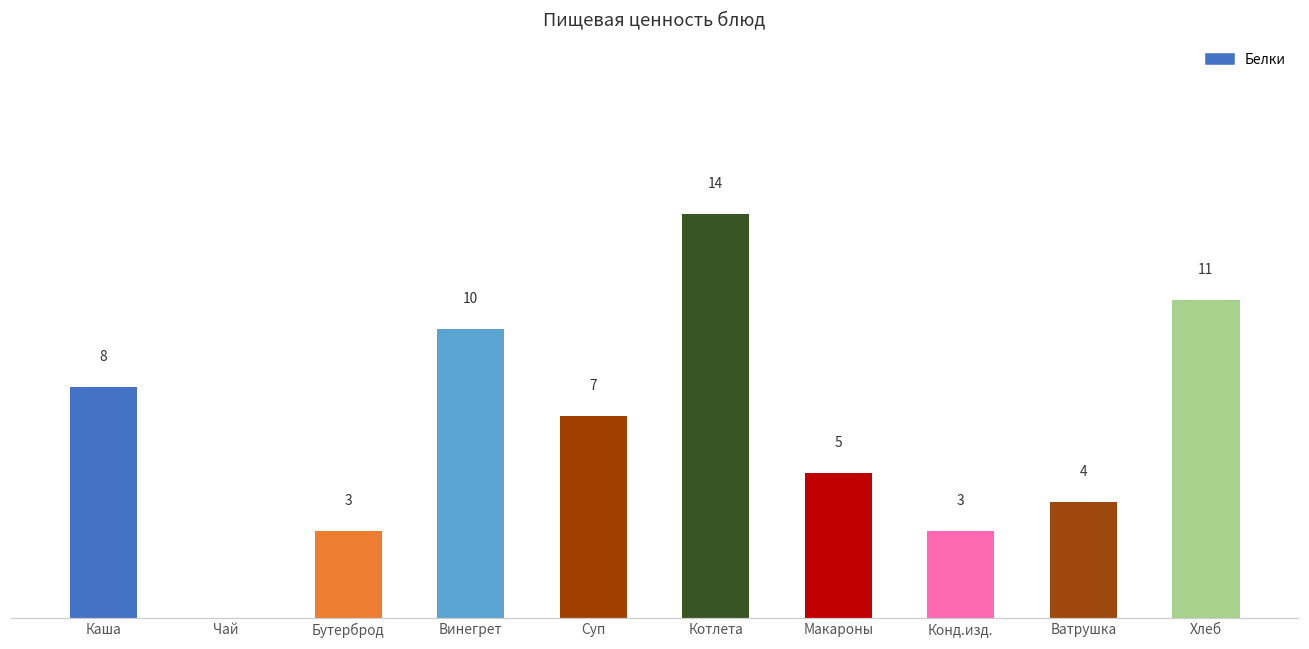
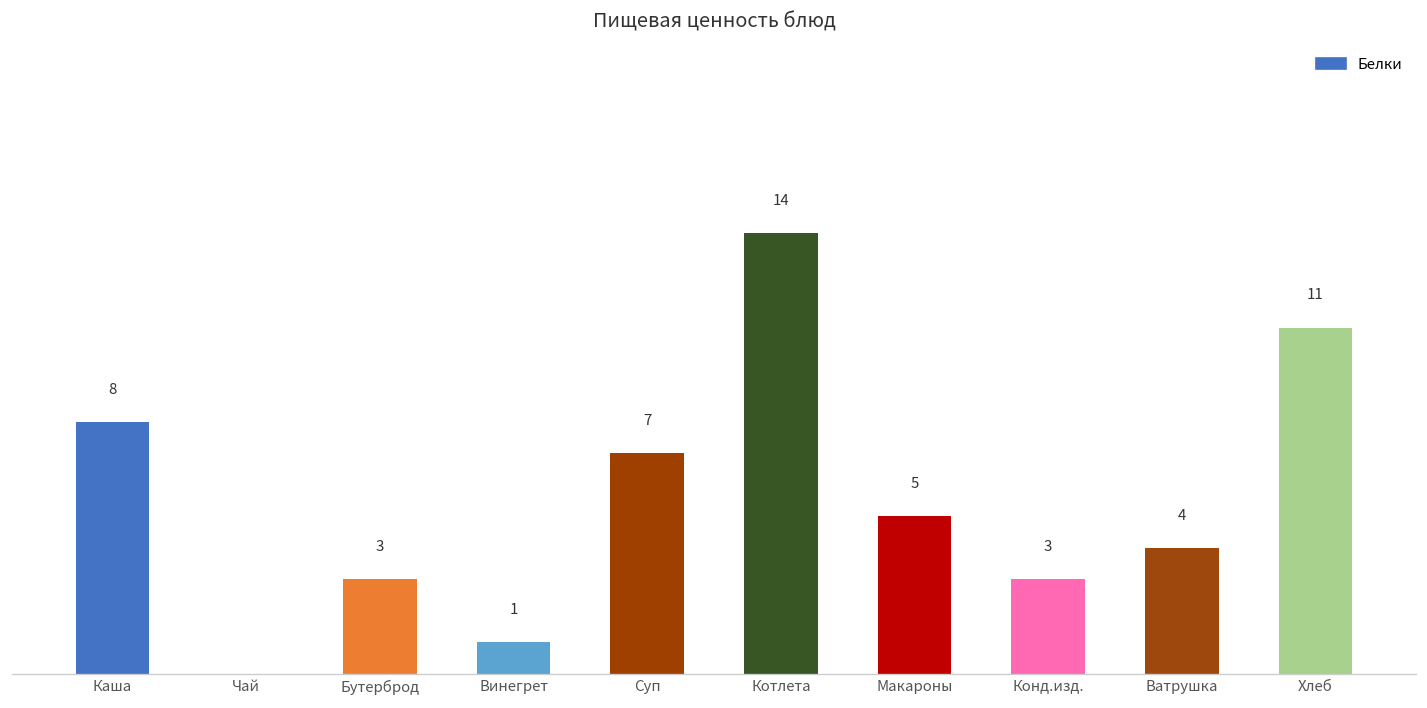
Винегрет: 10 -> 1
